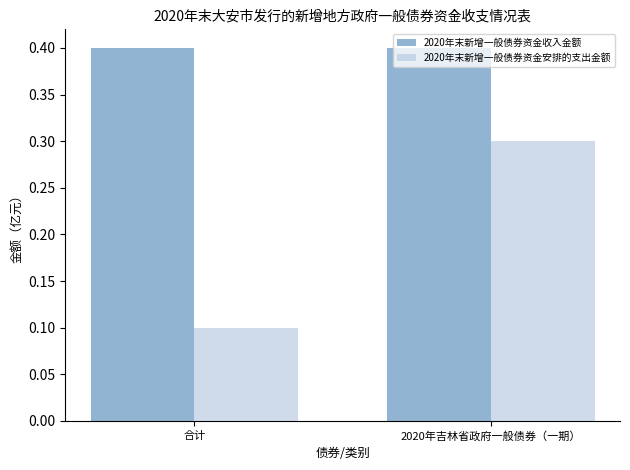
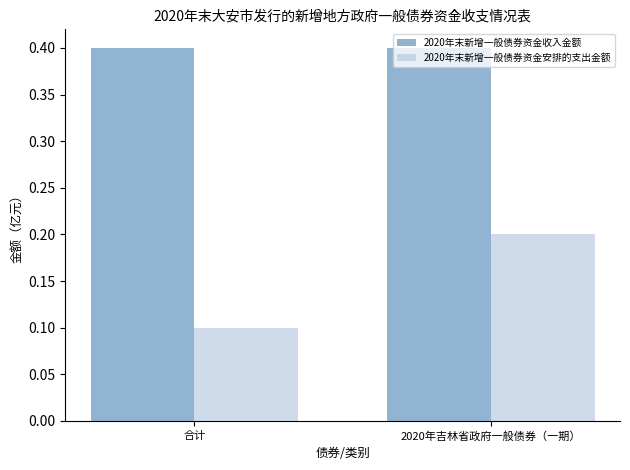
2020年末新增一般债券资金安排的支出金额, 2020年吉林省政府一般债券（一期）: 0.3 -> 0.2
